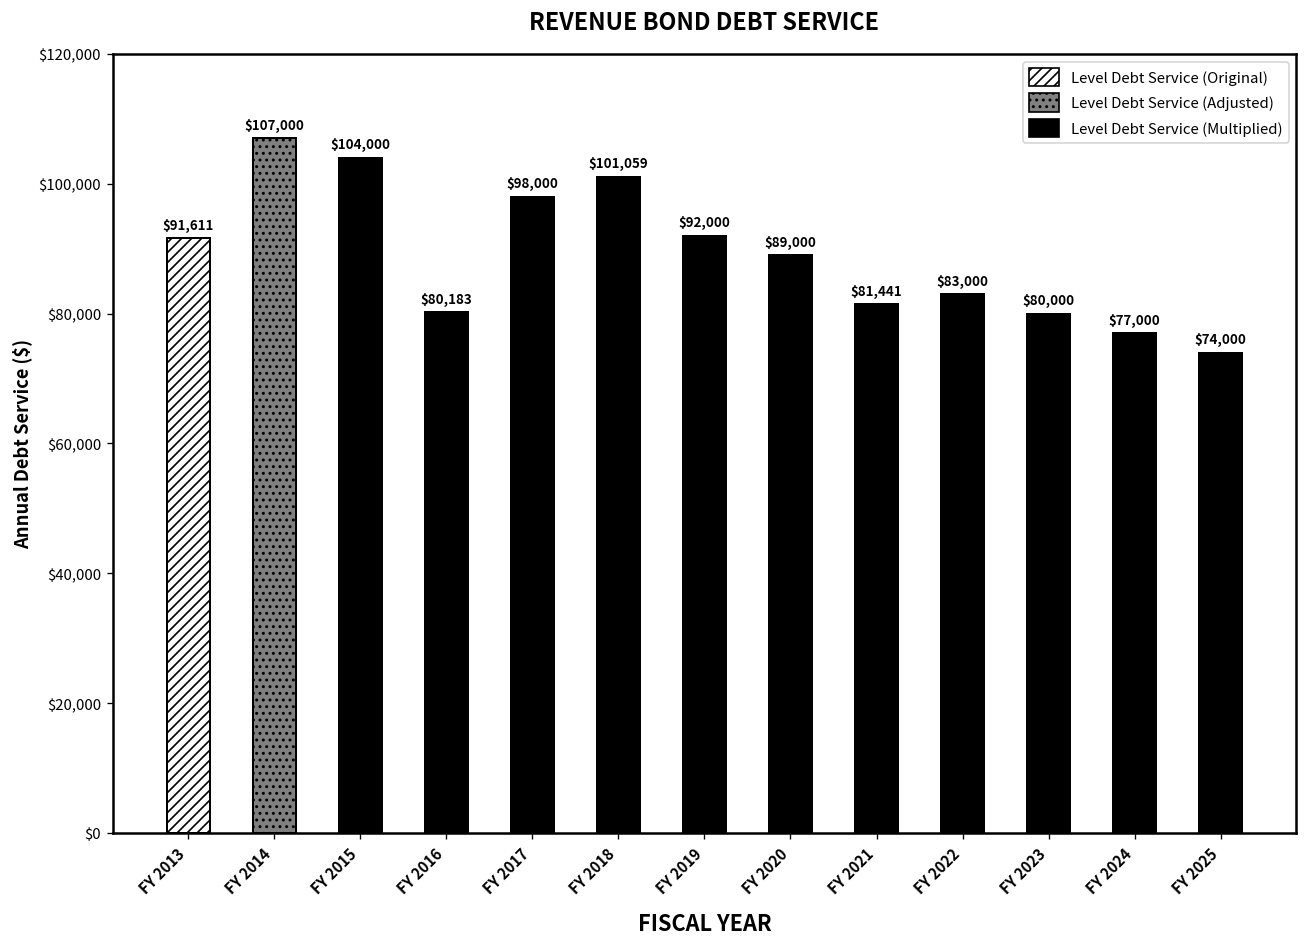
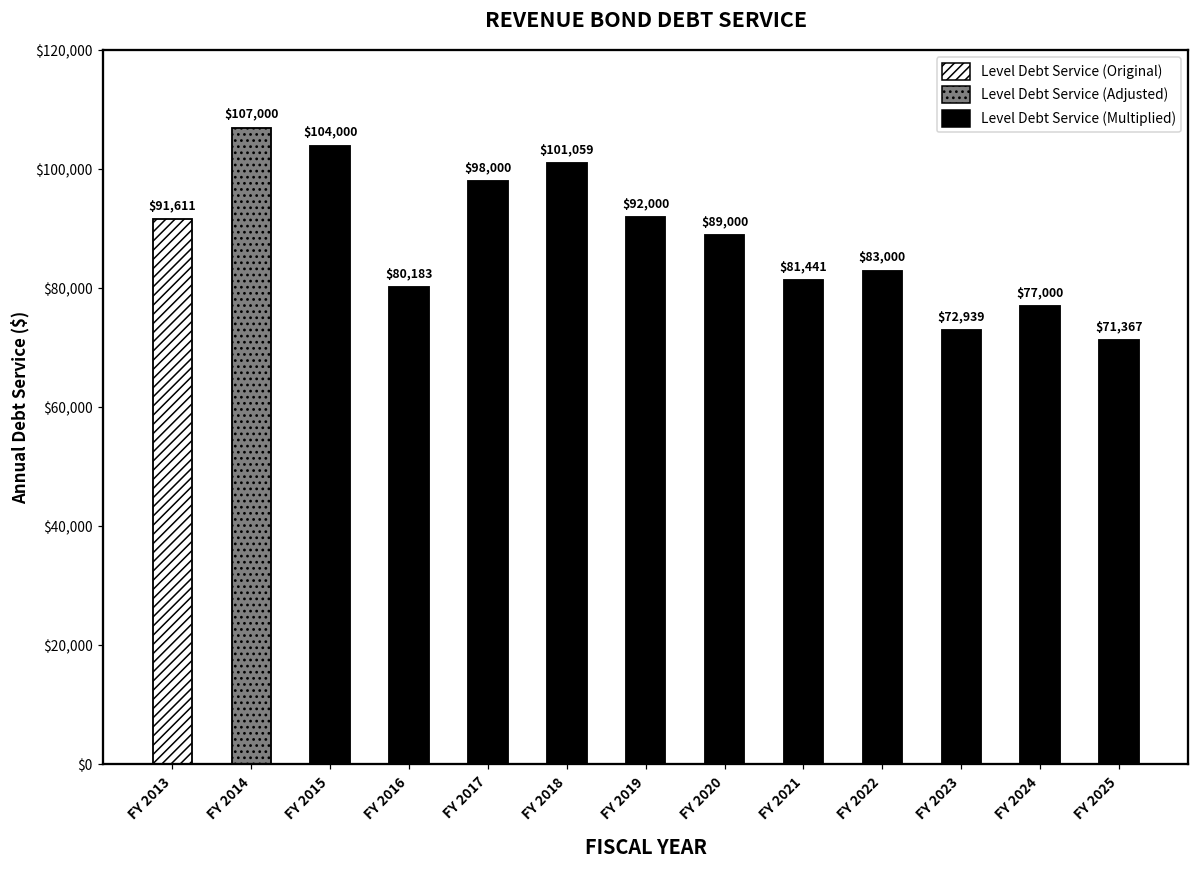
FY 2023: $80,000 -> $72,939
FY 2025: $74,000 -> $71,367
